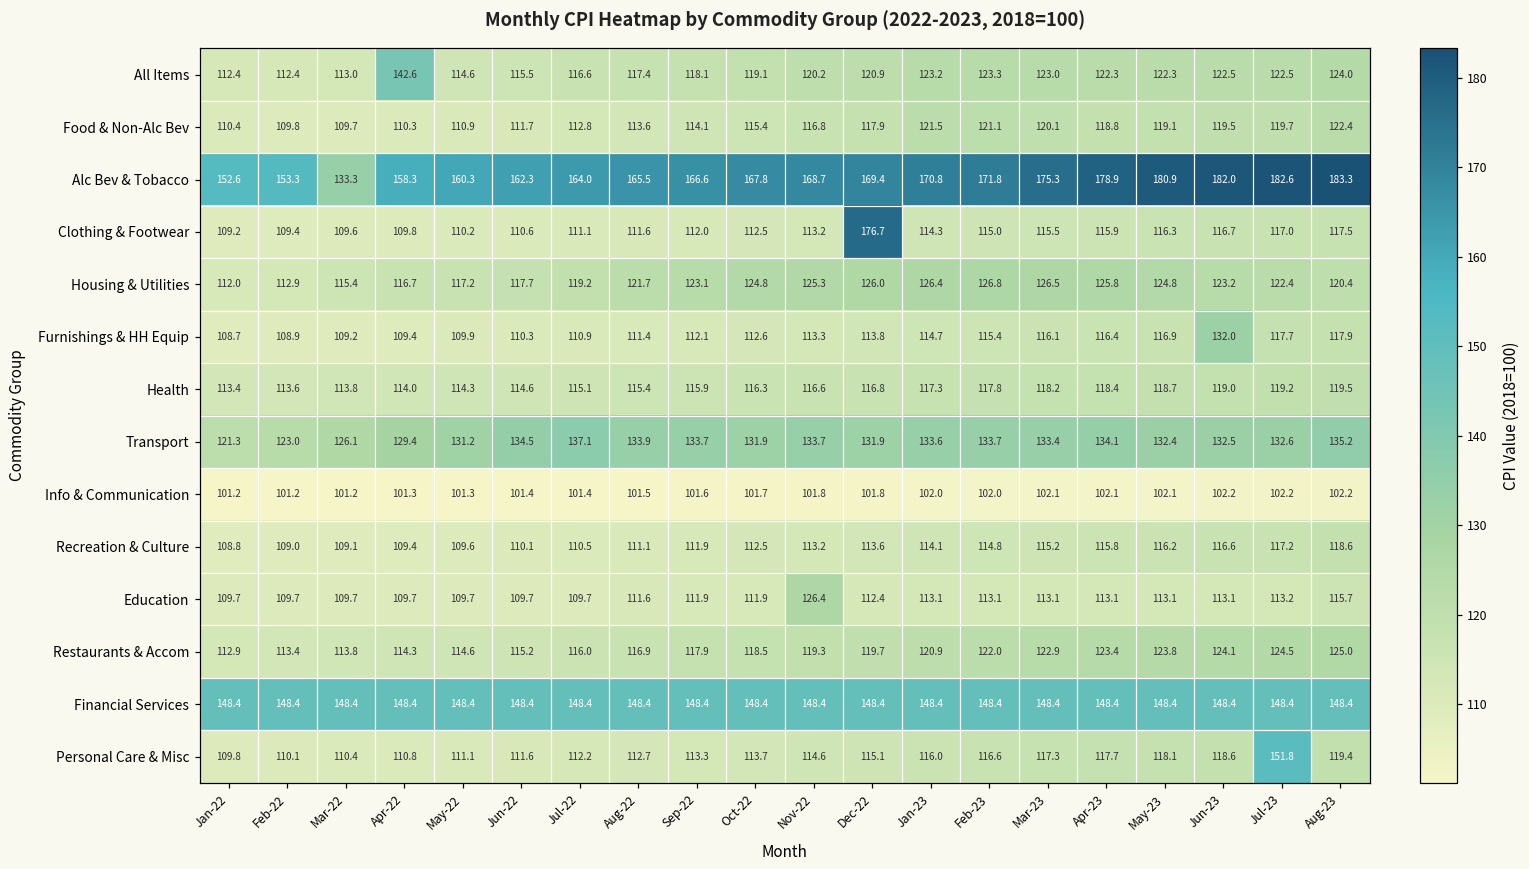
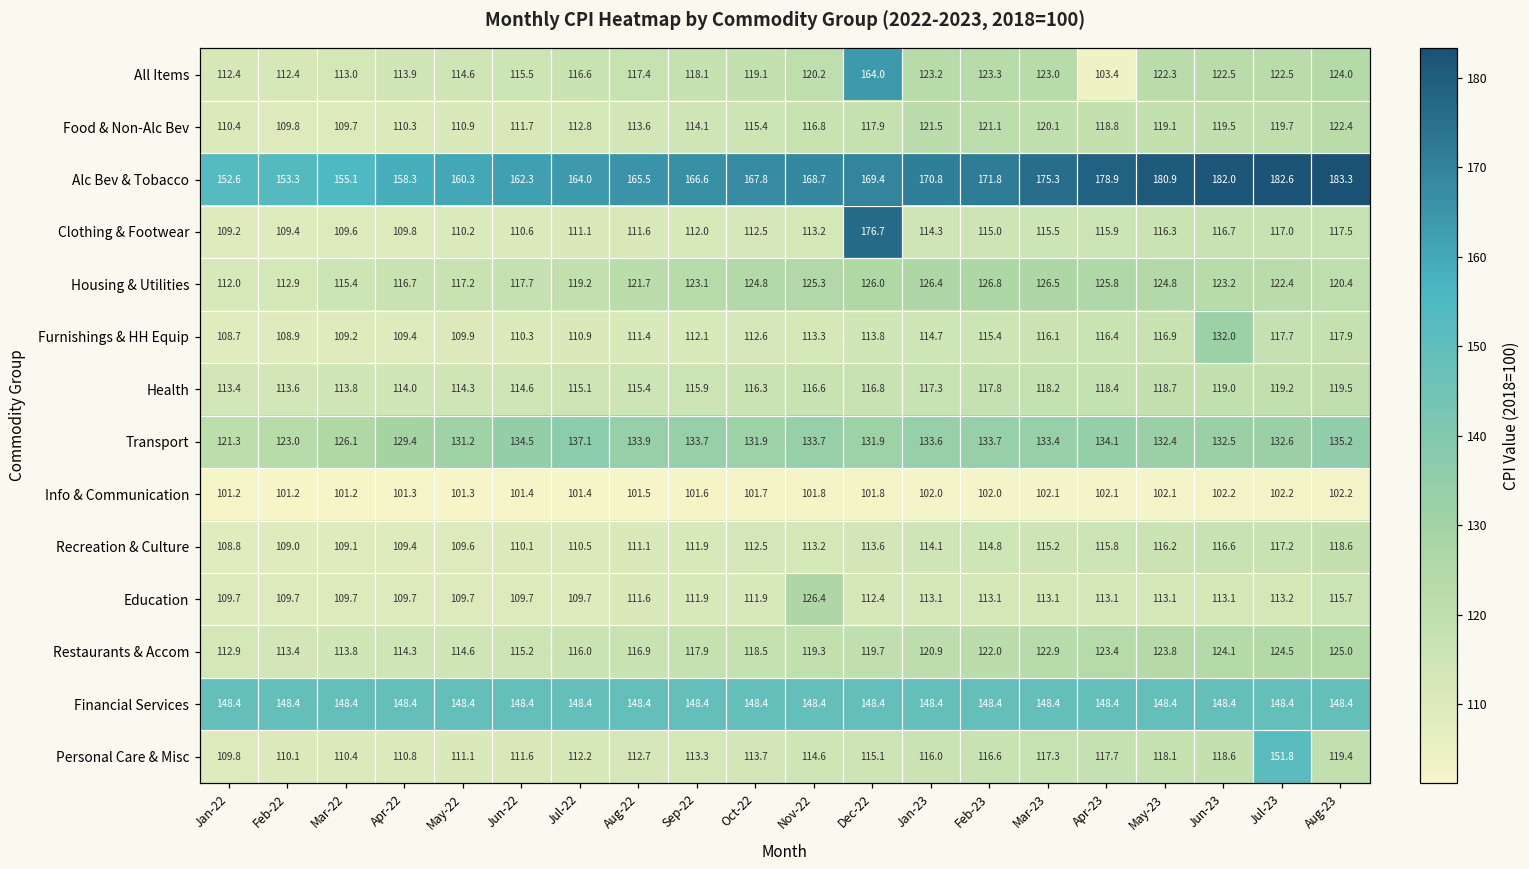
All Items, Apr-22: 142.6 -> 113.9
All Items, Dec-22: 120.9 -> 164.0
All Items, Apr-23: 122.3 -> 103.4
Alc Bev & Tobacco, Mar-22: 133.3 -> 155.1
